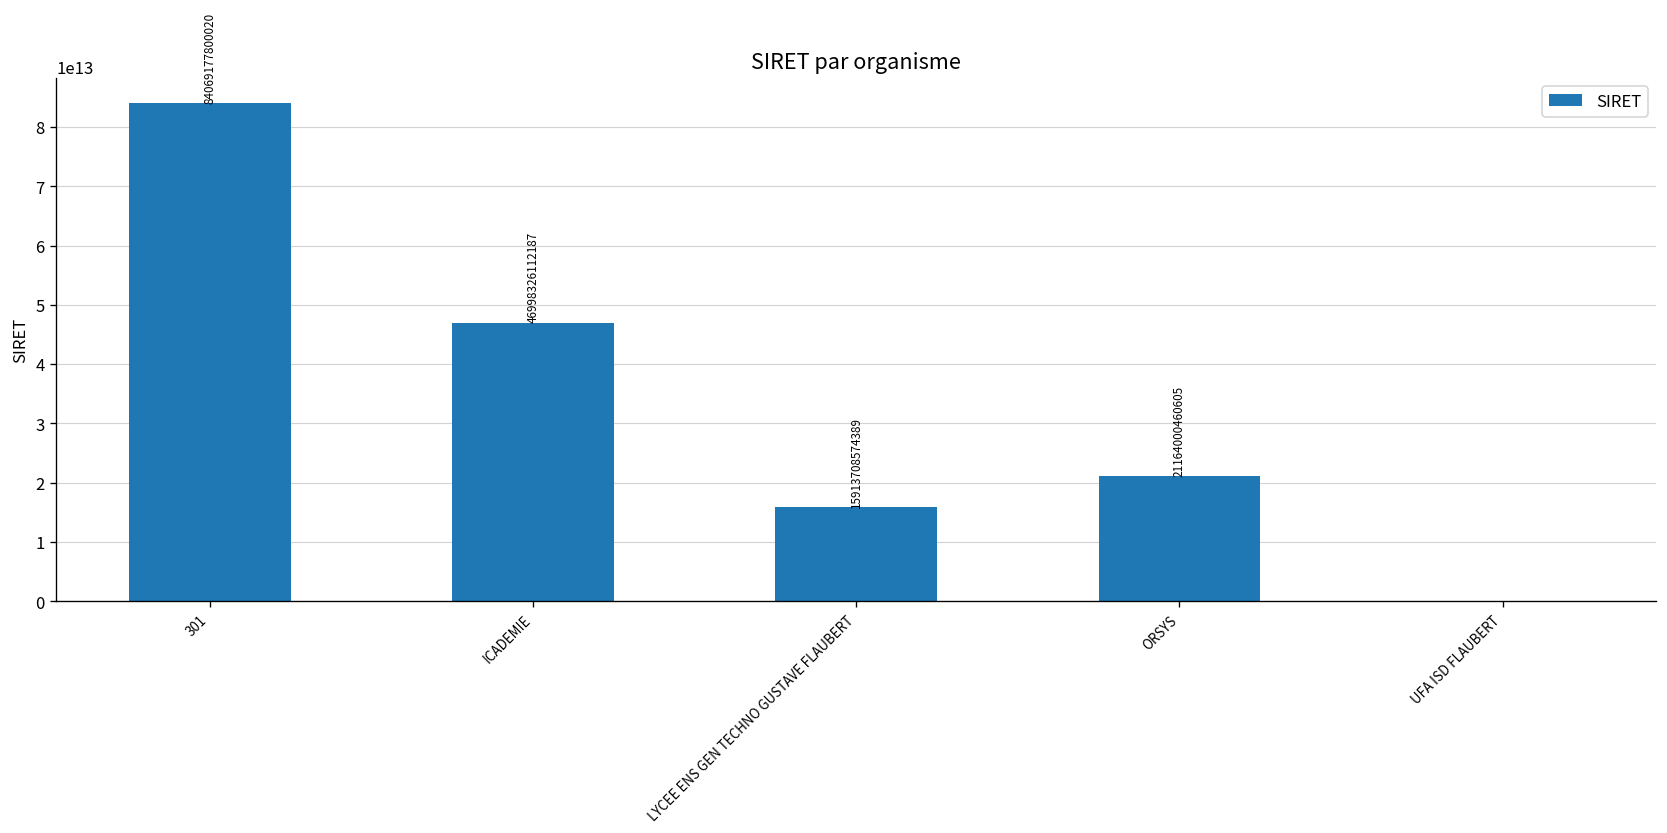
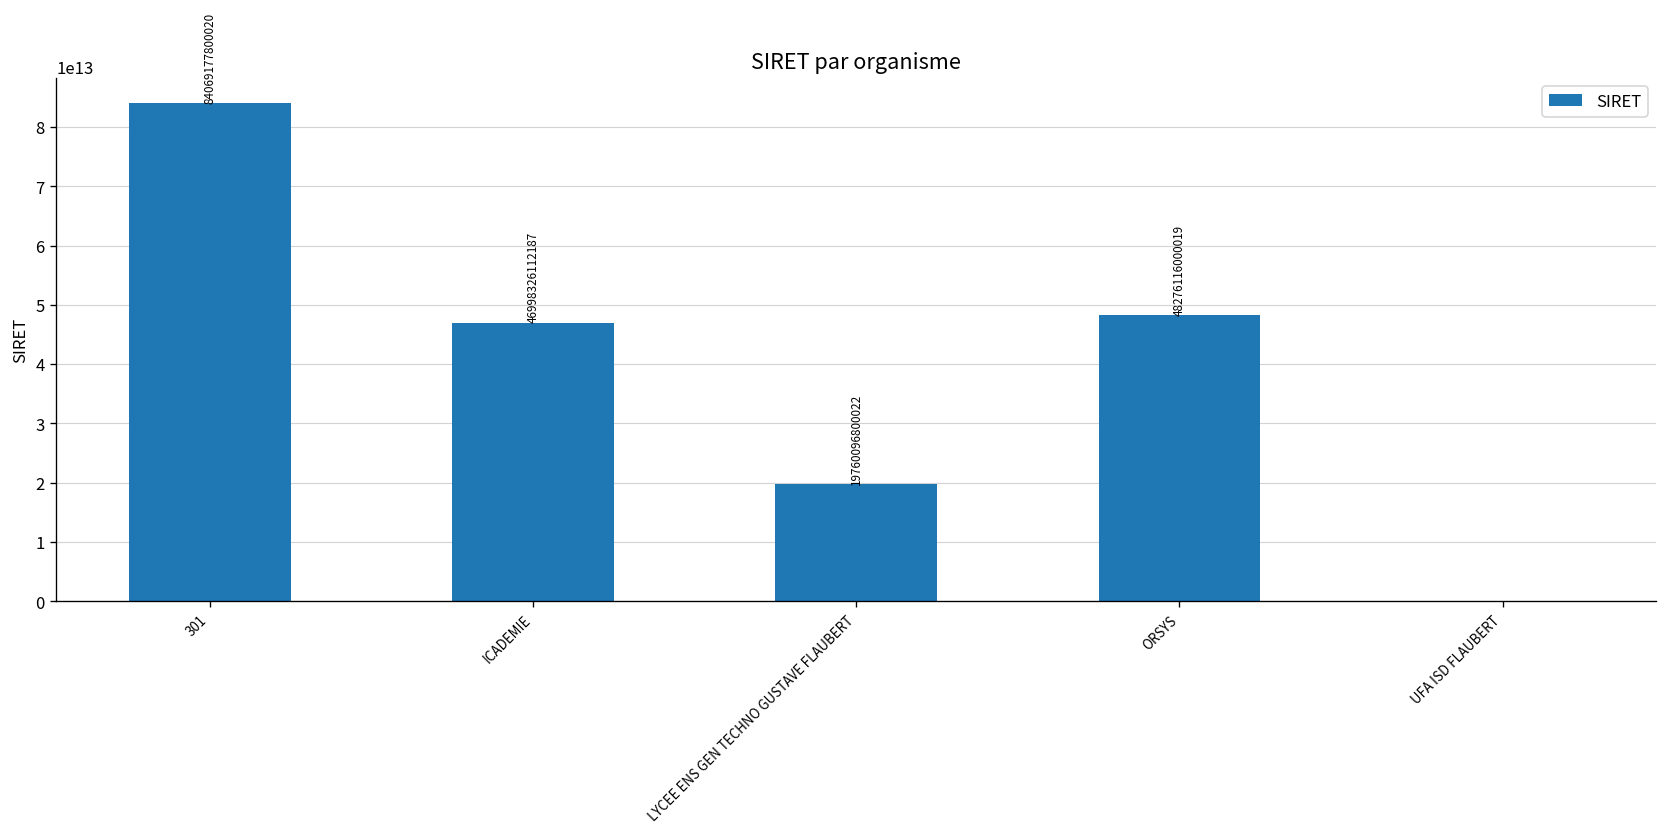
LYCEE ENS GEN TECHNO GUSTAVE FLAUBERT: 15913708574389 -> 19760096800022
ORSYS: 21164000460605 -> 48276116000019
